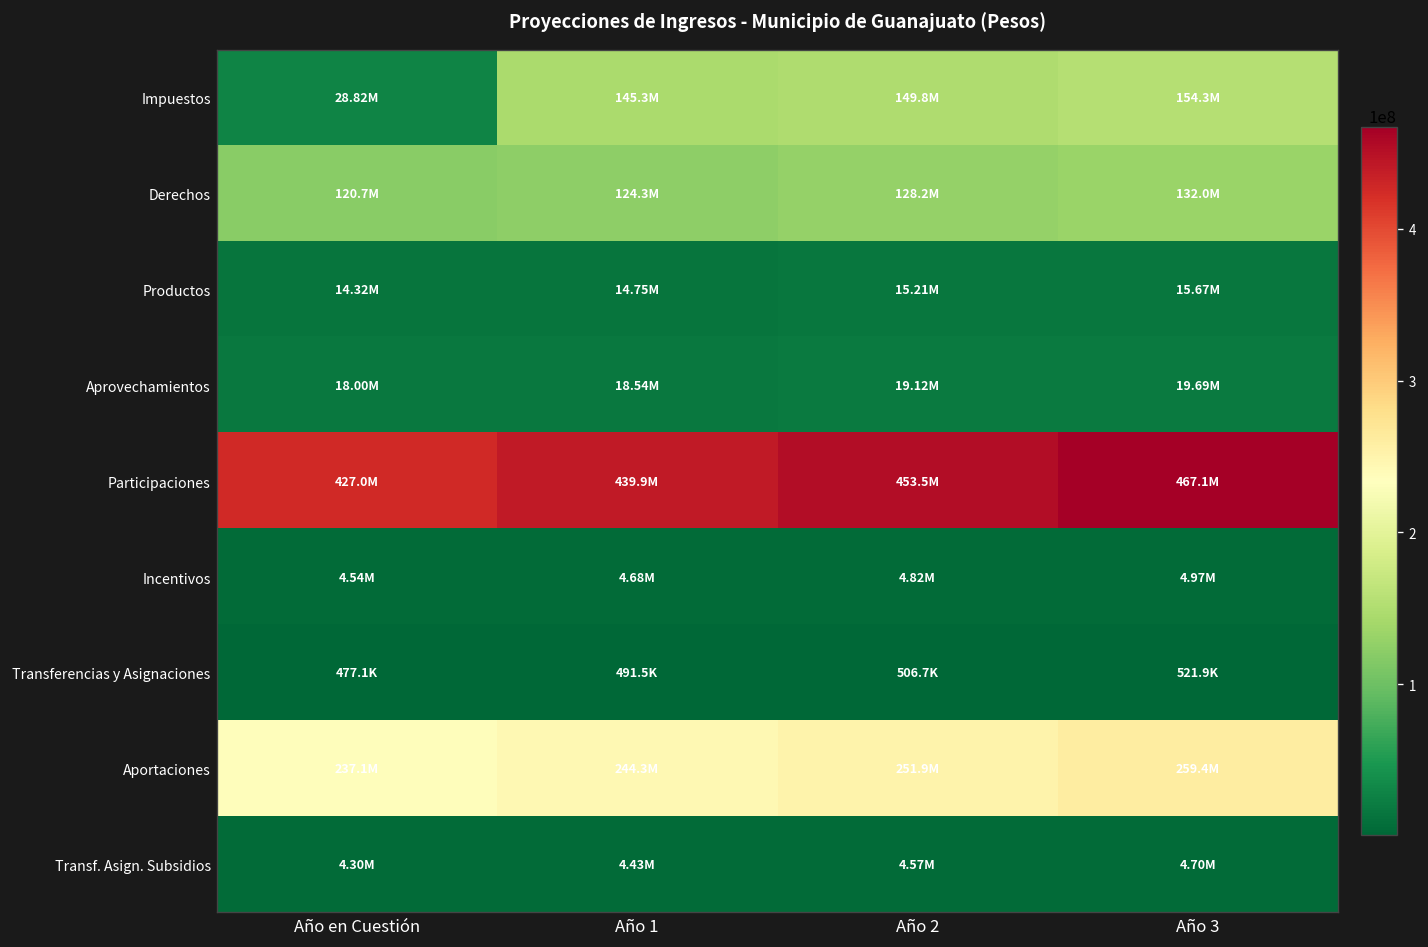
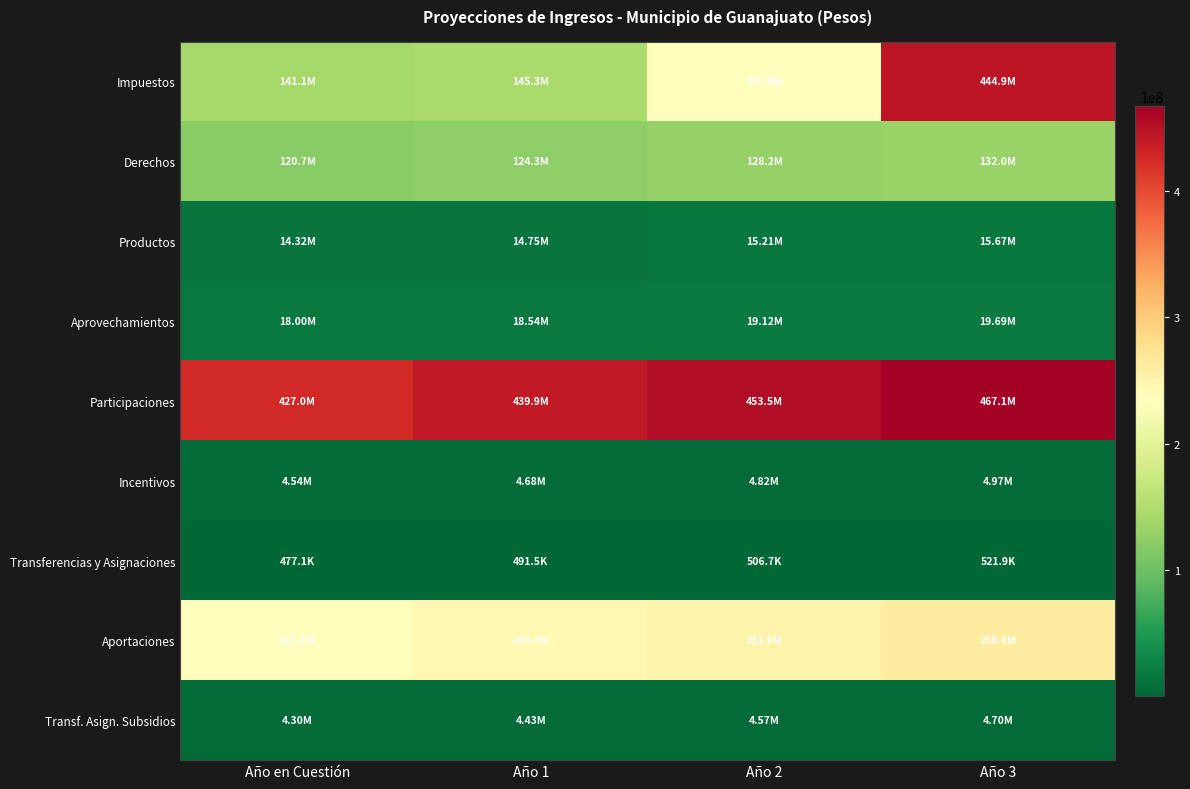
Impuestos, Año en Cuestión: 28.82M -> 141.1M
Impuestos, Año 2: 149.8M -> 233.9M
Impuestos, Año 3: 154.3M -> 444.9M
